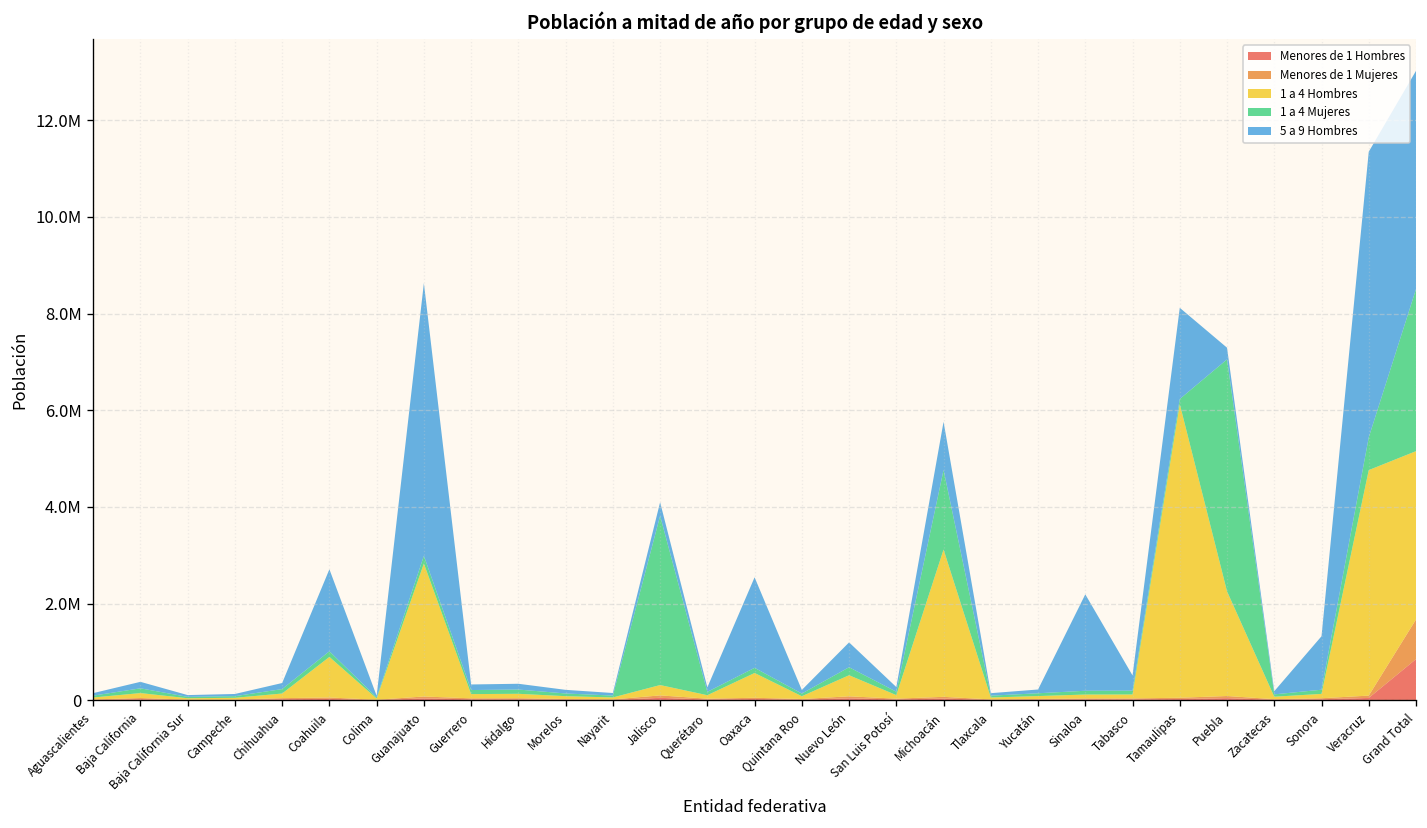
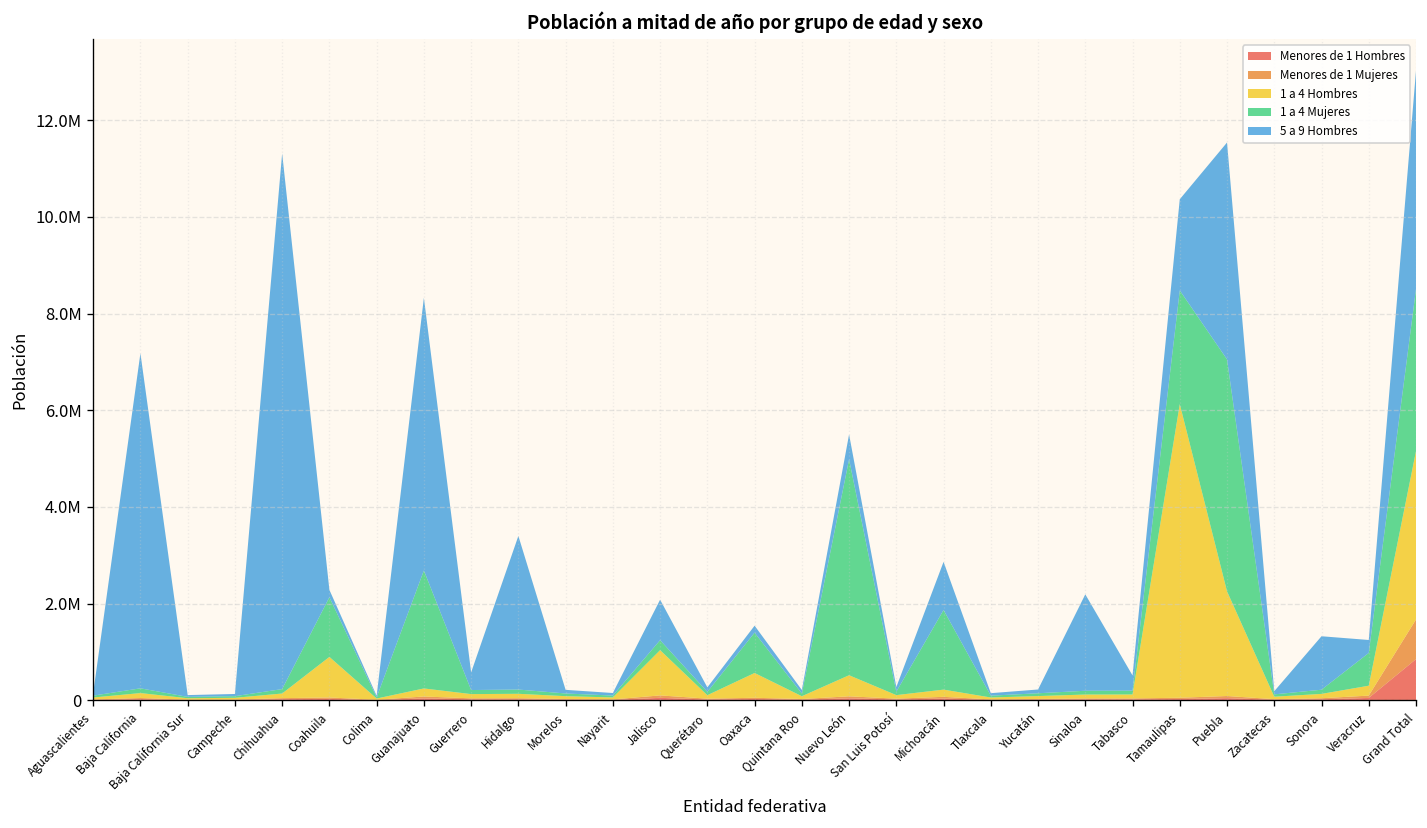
5 a 9 Hombres, Baja California: 100000 -> 6900000
5 a 9 Hombres, Chihuahua: 100000 -> 11100000
1 a 4 Mujeres, Coahuila: 100000 -> 1200000
5 a 9 Hombres, Coahuila: 1700000 -> 200000
1 a 4 Hombres, Guanajuato: 2800000 -> 200000
1 a 4 Mujeres, Guanajuato: 200000 -> 2400000
5 a 9 Hombres, Guerrero: 100000 -> 400000
5 a 9 Hombres, Hidalgo: 100000 -> 3200000
1 a 4 Hombres, Jalisco: 200000 -> 900000
1 a 4 Mujeres, Jalisco: 3500000 -> 200000
5 a 9 Hombres, Jalisco: 300000 -> 800000
1 a 4 Mujeres, Oaxaca: 100000 -> 800000
5 a 9 Hombres, Oaxaca: 1900000 -> 100000
1 a 4 Mujeres, Nuevo León: 200000 -> 4500000
1 a 4 Hombres, Michoacán: 3000000 -> 100000
1 a 4 Mujeres, Tamaulipas: 100000 -> 2400000
5 a 9 Hombres, Puebla: 200000 -> 4500000
1 a 4 Hombres, Veracruz: 4700000 -> 200000
5 a 9 Hombres, Veracruz: 5900000 -> 300000
